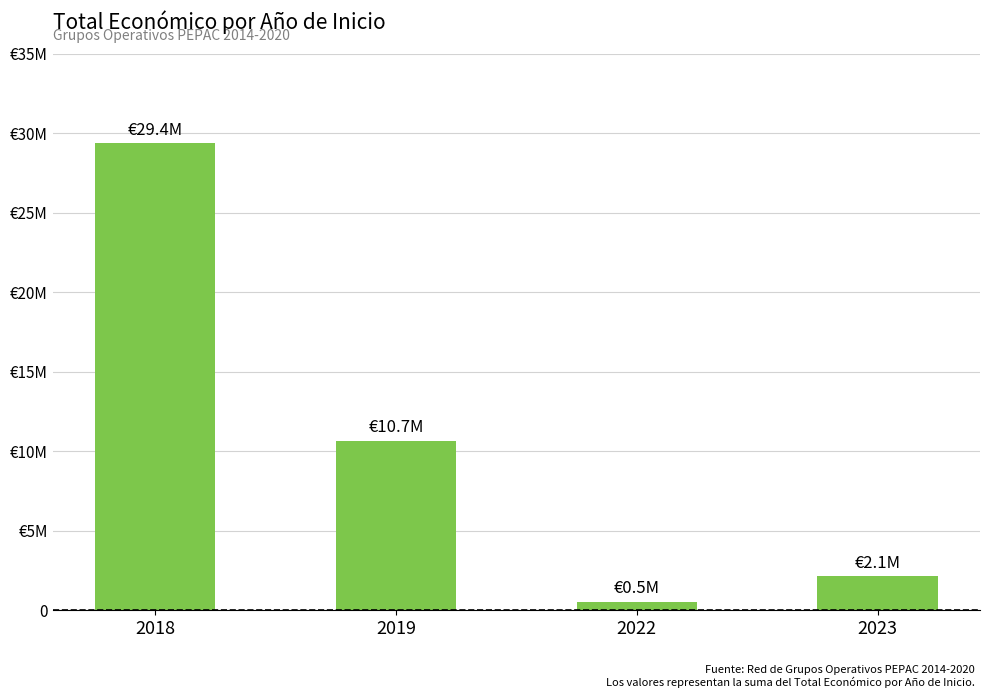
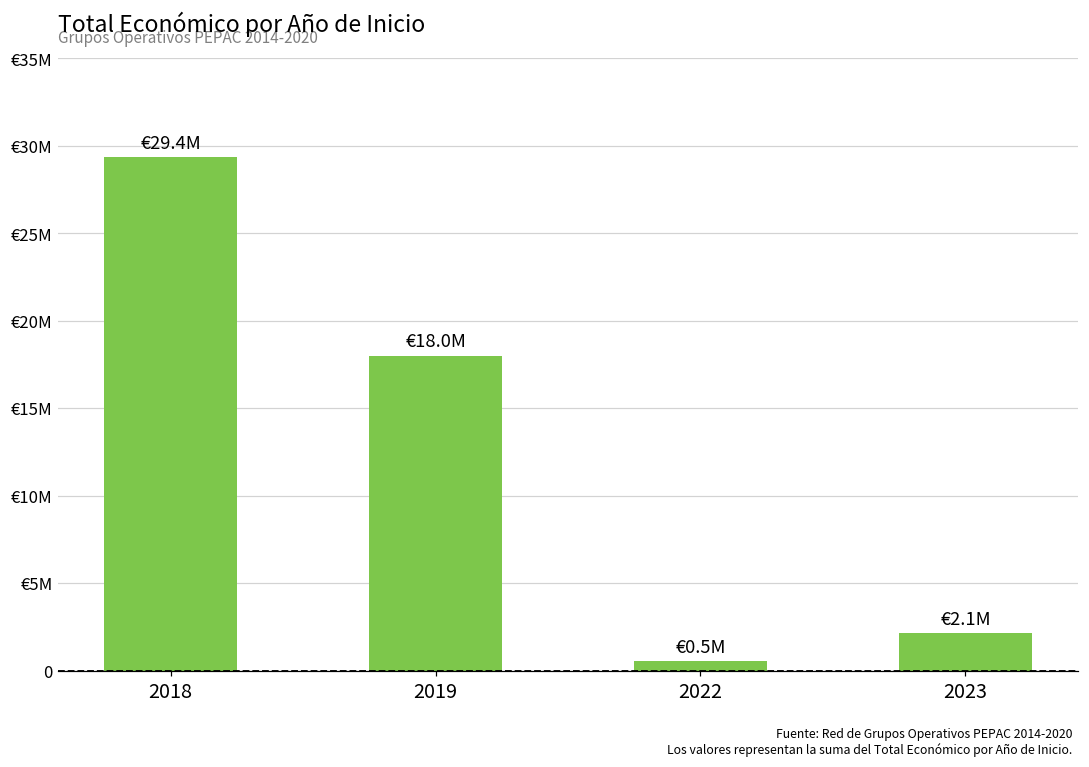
2019: €10.7M -> €18.0M
